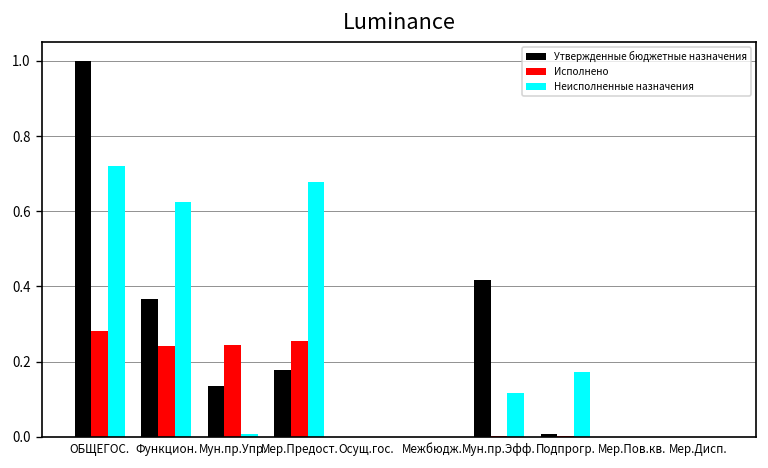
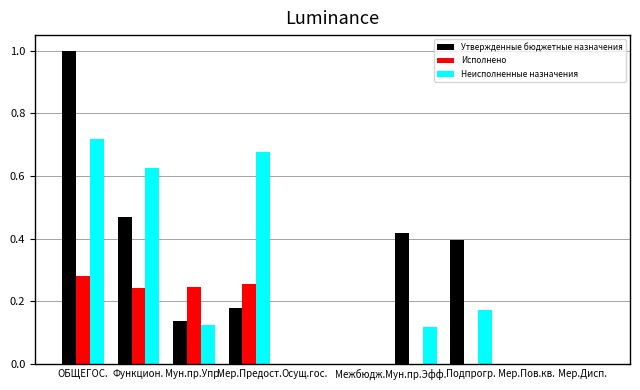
Утвержденные бюджетные назначения, Функцион.: 0.37 -> 0.47
Неисполненные назначения, Мун.пр.Упр.: 0.01 -> 0.13
Утвержденные бюджетные назначения, Подпрогр.: 0.01 -> 0.40
